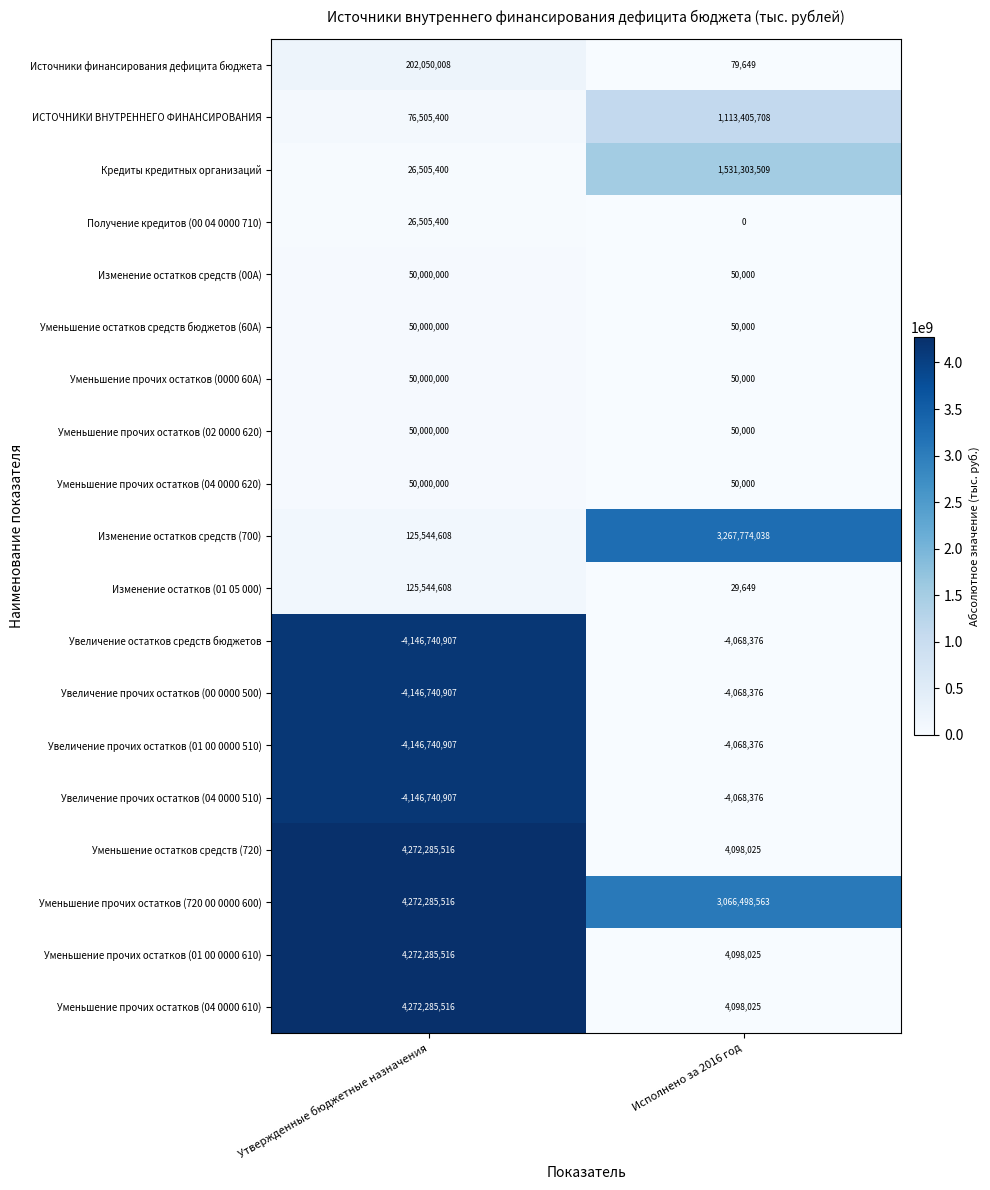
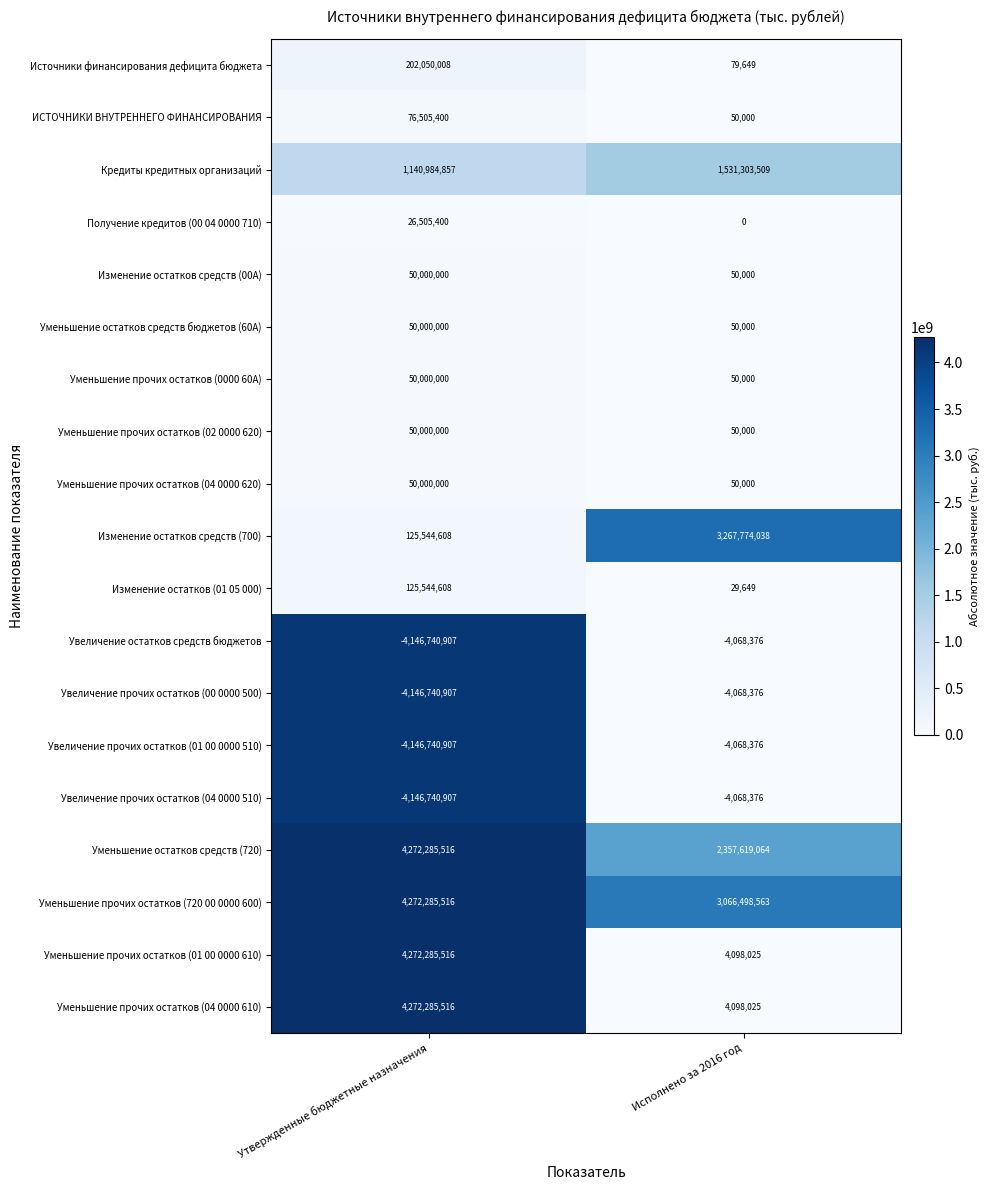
ИСТОЧНИКИ ВНУТРЕННЕГО ФИНАНСИРОВАНИЯ, Исполнено за 2016 год: 1,113,405,708 -> 50,000
Кредиты кредитных организаций, Утвержденные бюджетные назначения: 26,505,400 -> 1,140,984,857
Уменьшение остатков средств (720), Исполнено за 2016 год: 4,098,025 -> 2,357,619,064
